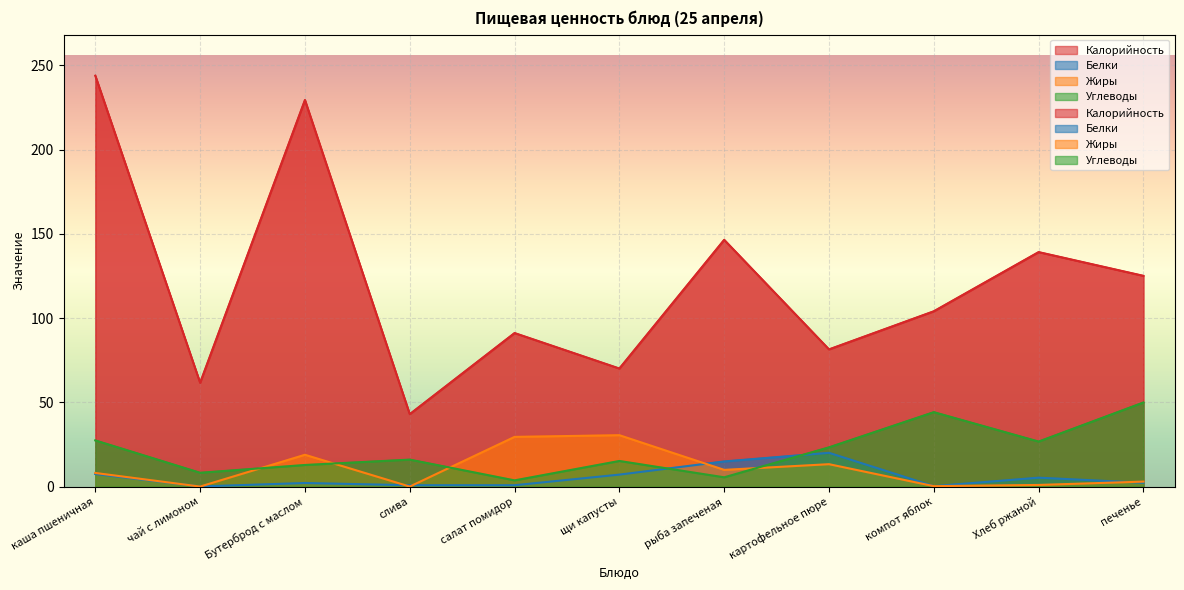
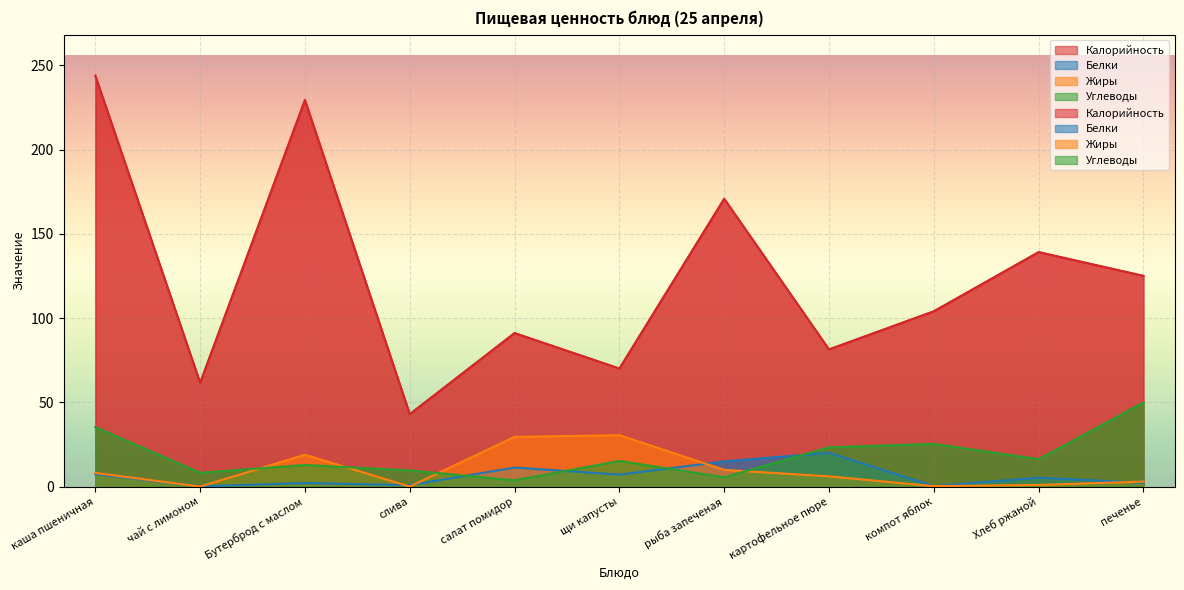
Углеводы, каша пшеничная: 27 -> 35
Углеводы, слива: 16 -> 10
Белки, салат помидор: 1 -> 11
Калорийность, рыба запеченая: 146 -> 171
Жиры, картофельное пюре: 13 -> 6
Углеводы, компот яблок: 44 -> 25
Углеводы, Хлеб ржаной: 27 -> 16
